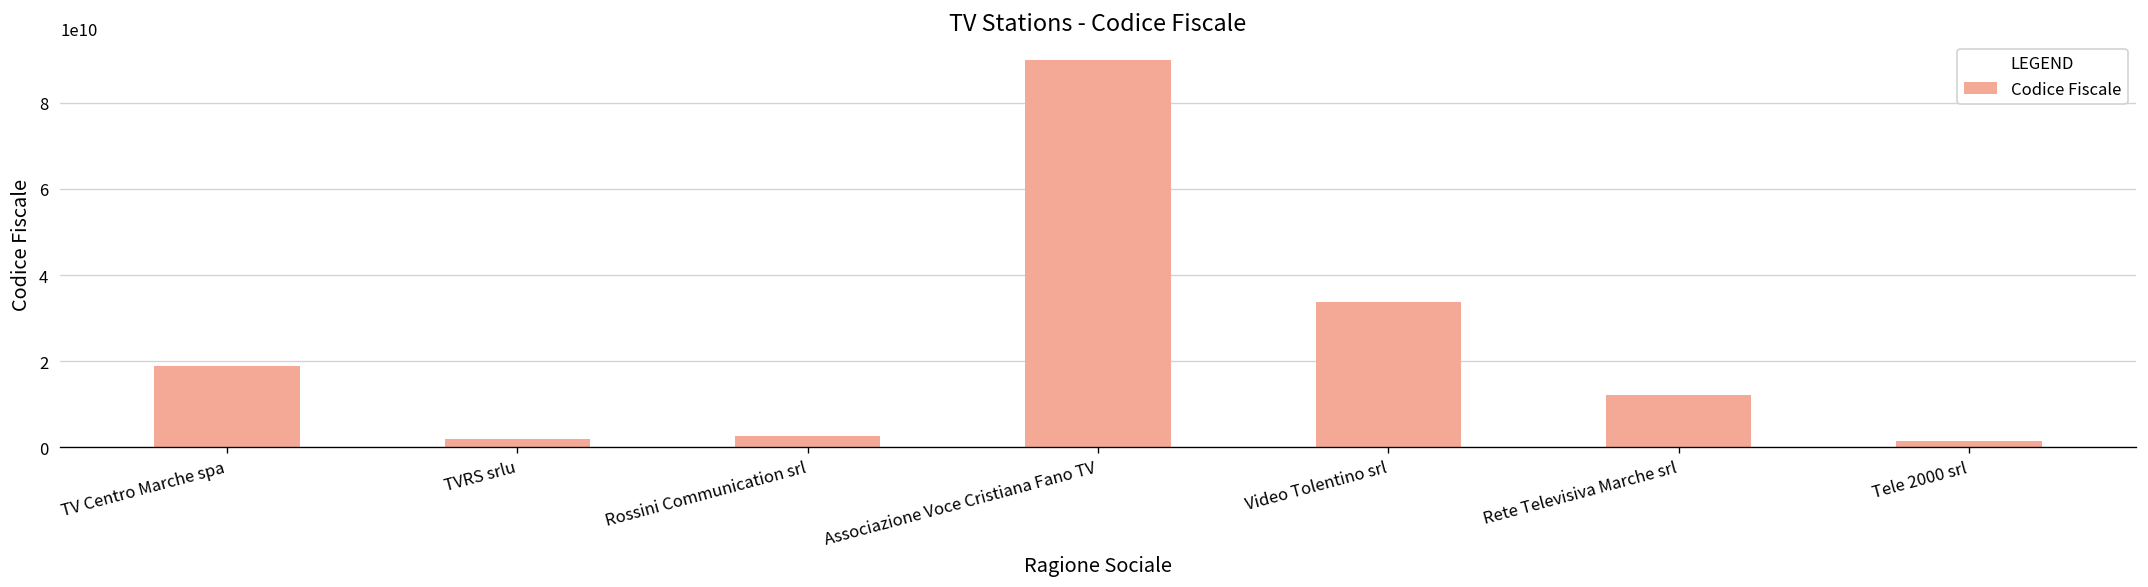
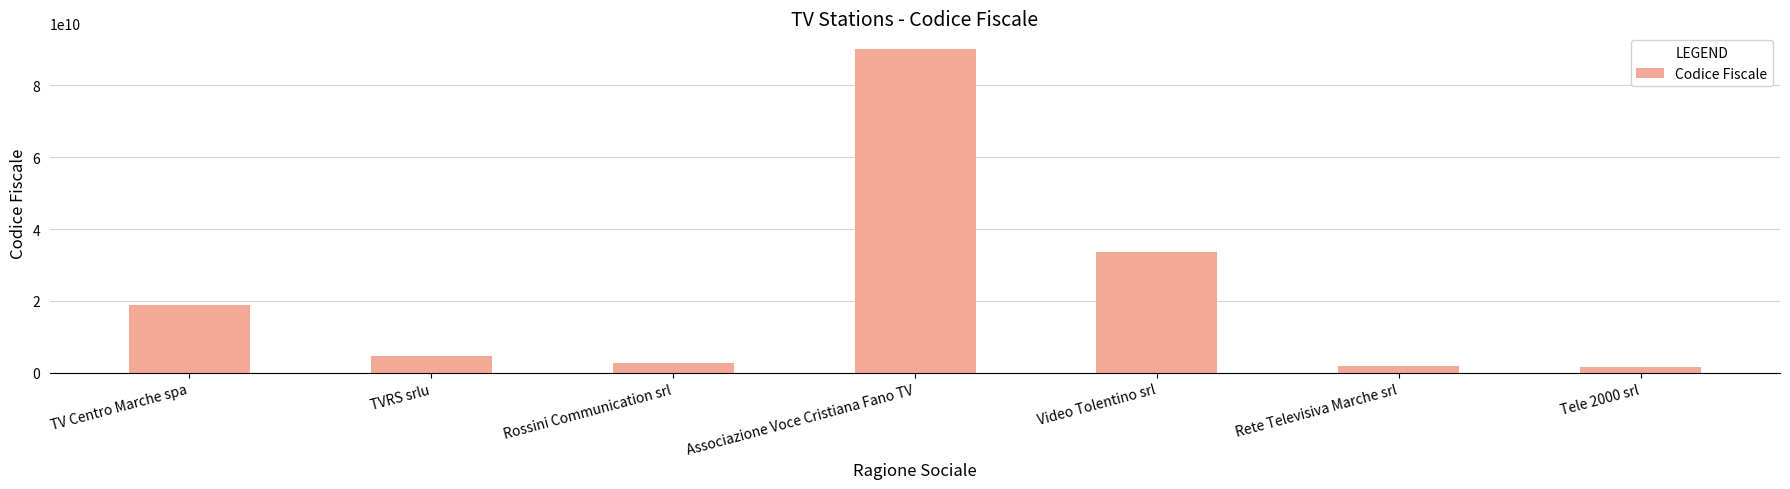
TVRS srlu: 2000000000 -> 5000000000
Rete Televisiva Marche srl: 12000000000 -> 2000000000
